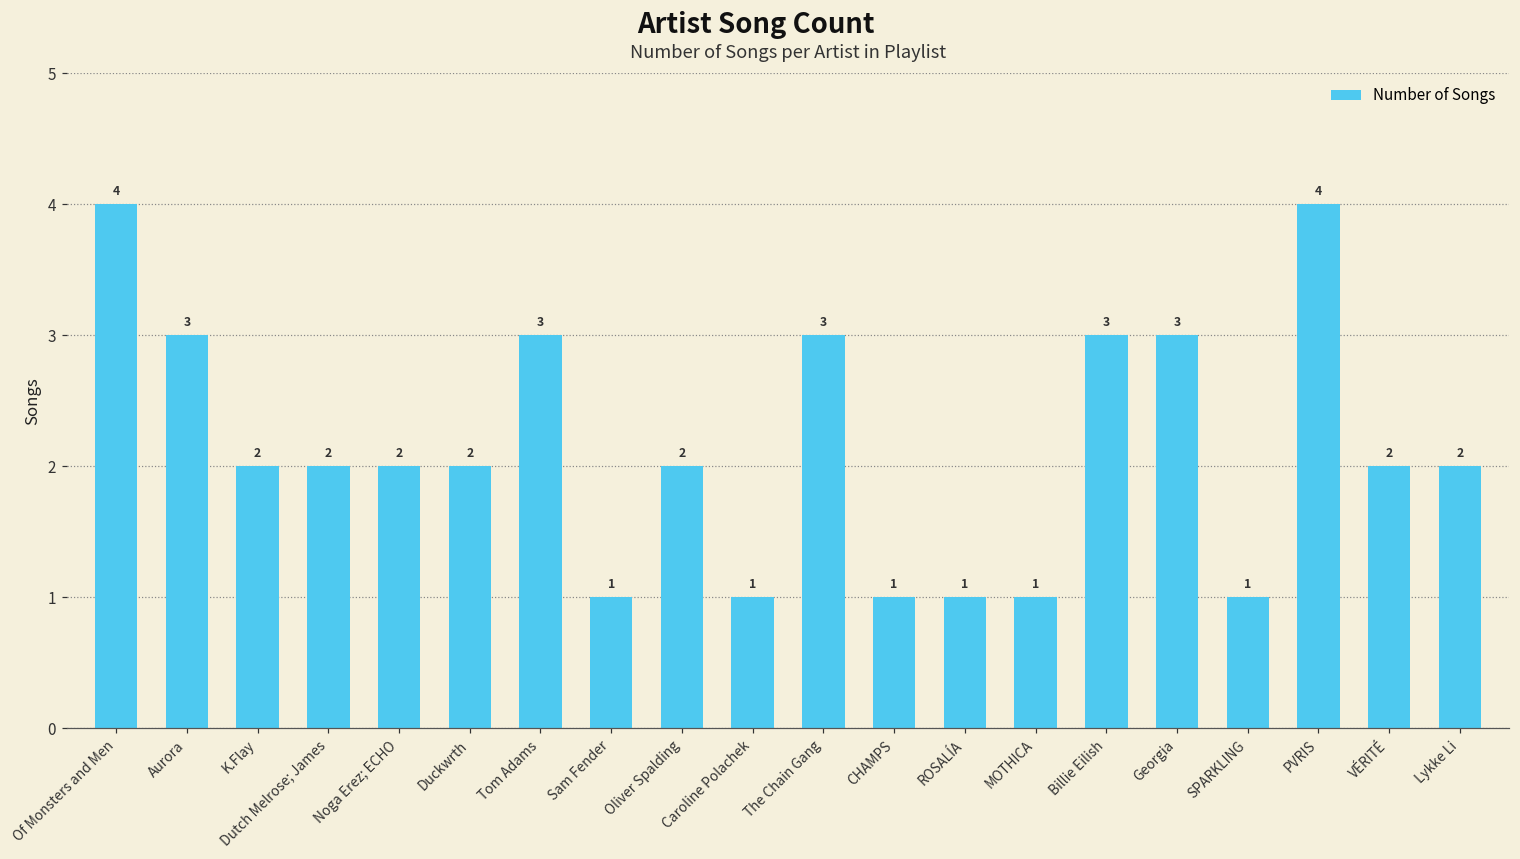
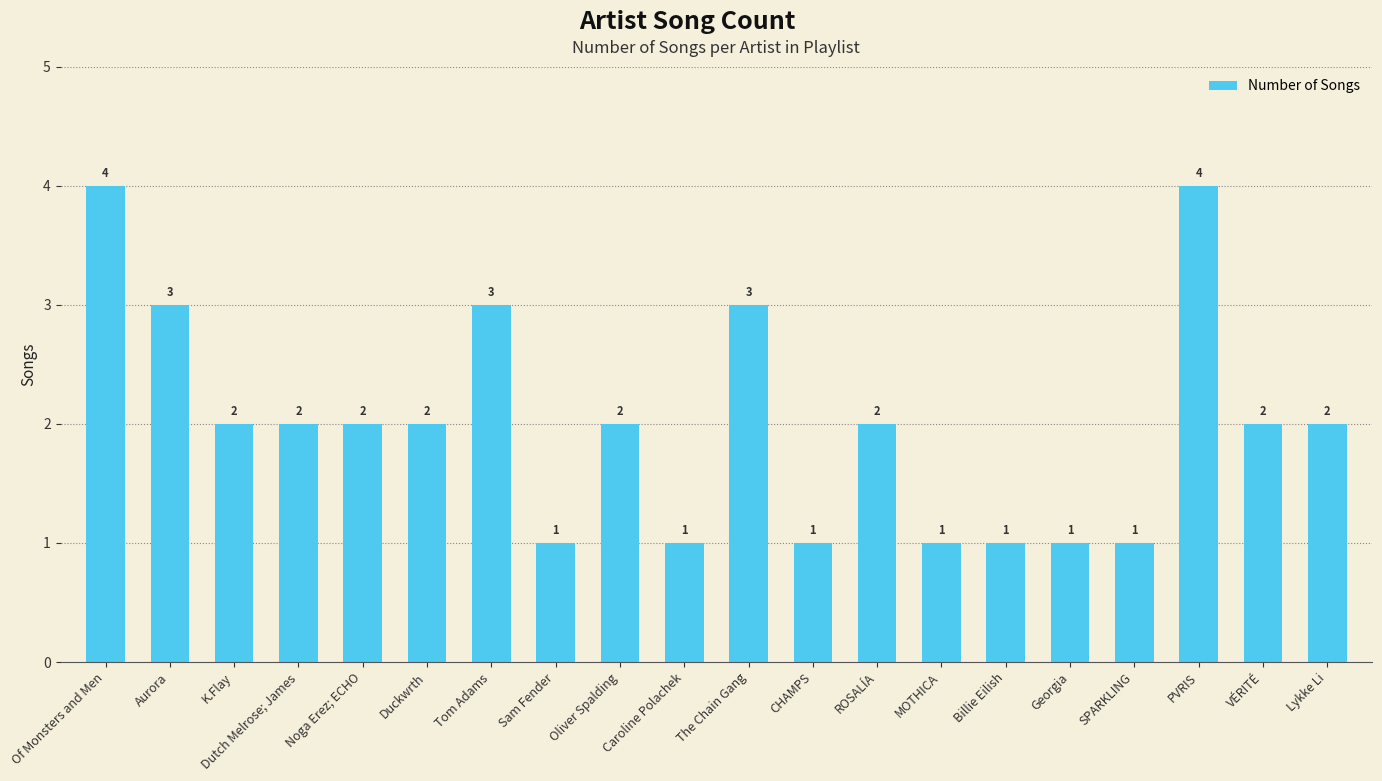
ROSALÍA: 1 -> 2
Billie Eilish: 3 -> 1
Georgia: 3 -> 1
